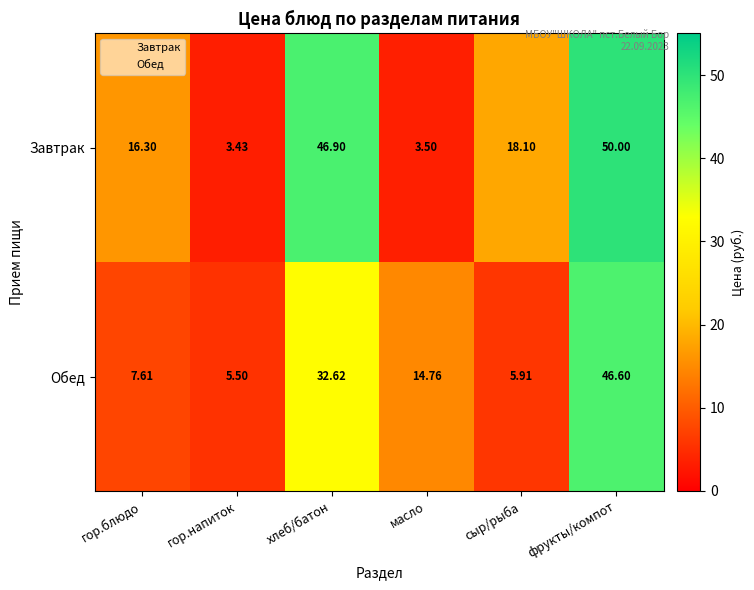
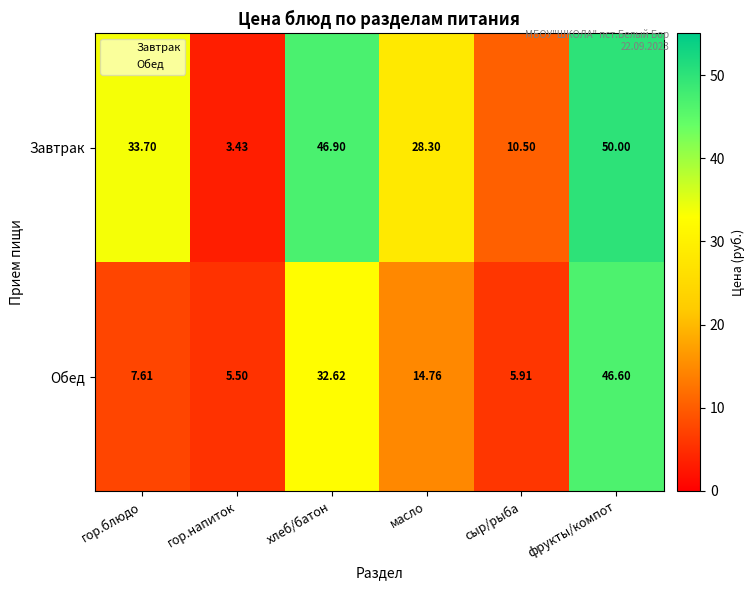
Завтрак, гор.блюдо: 16.30 -> 33.70
Завтрак, масло: 3.50 -> 28.30
Завтрак, сыр/рыба: 18.10 -> 10.50
